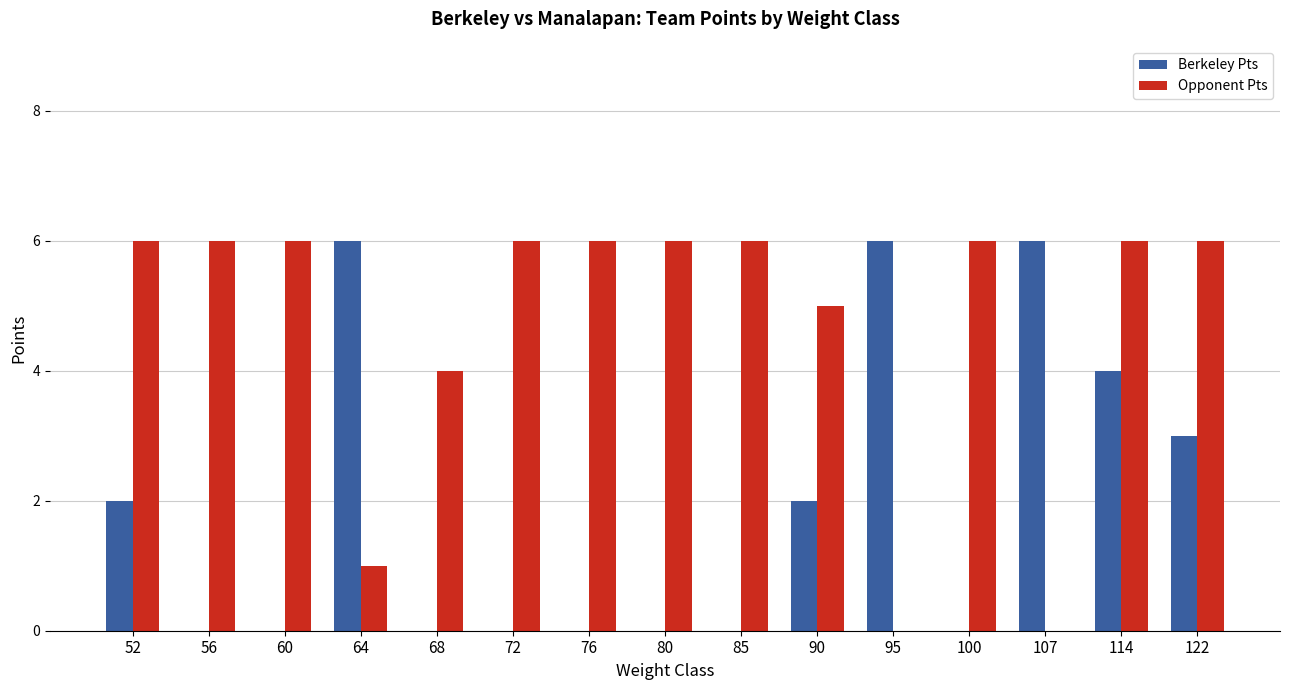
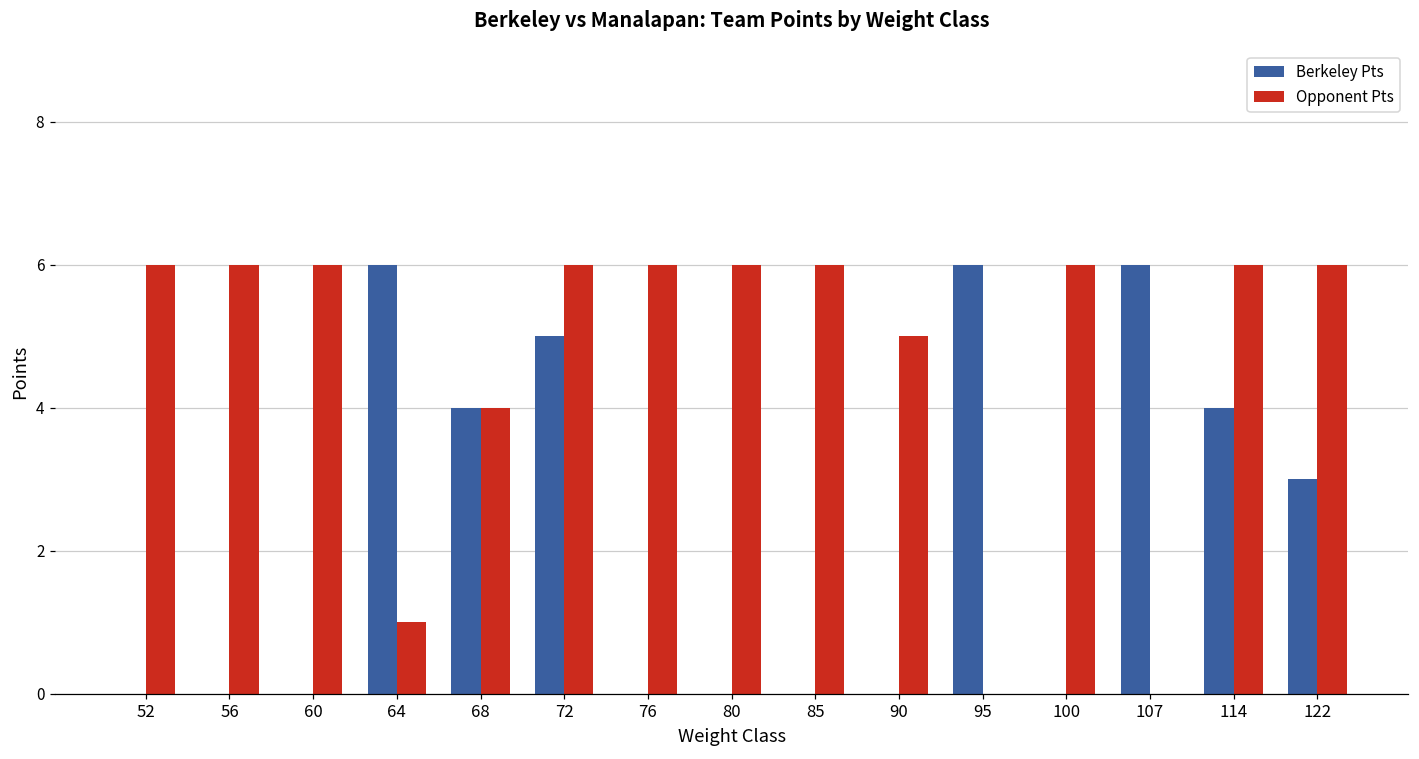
Berkeley Pts, 52: 2 -> 0
Berkeley Pts, 68: 0 -> 4
Berkeley Pts, 72: 0 -> 5
Berkeley Pts, 90: 2 -> 0
